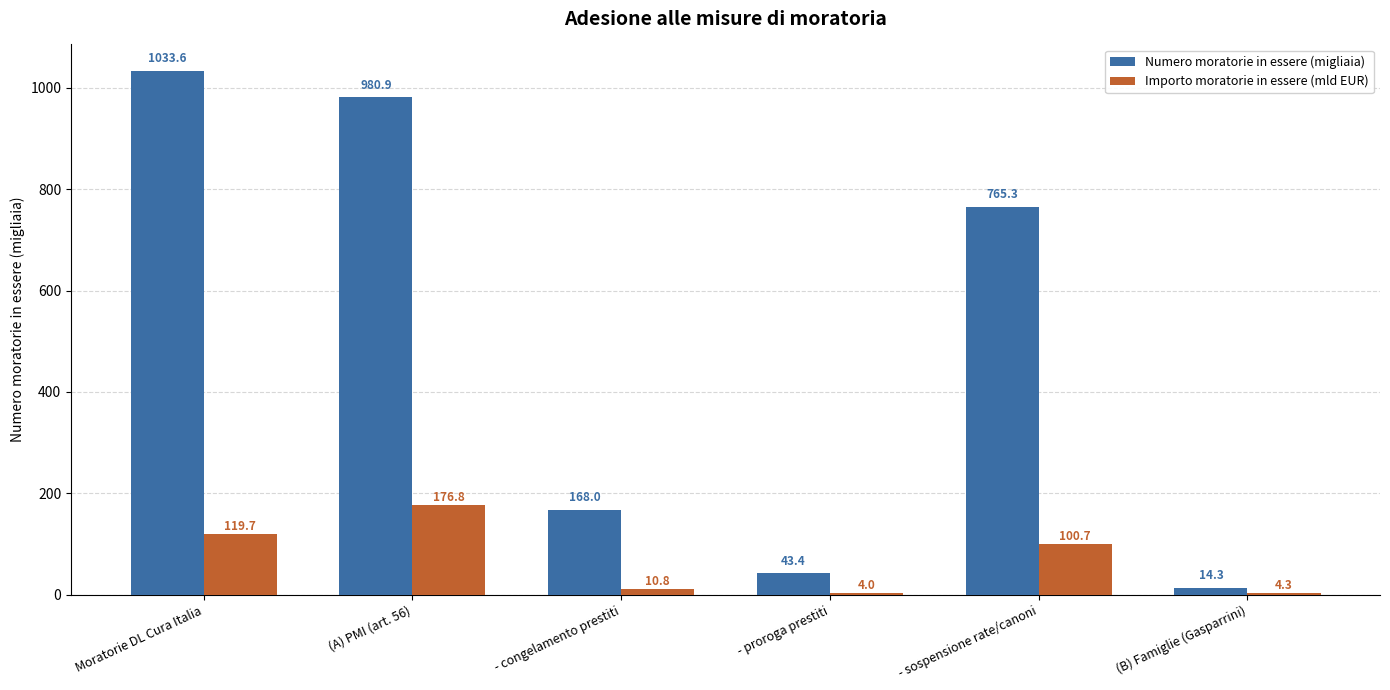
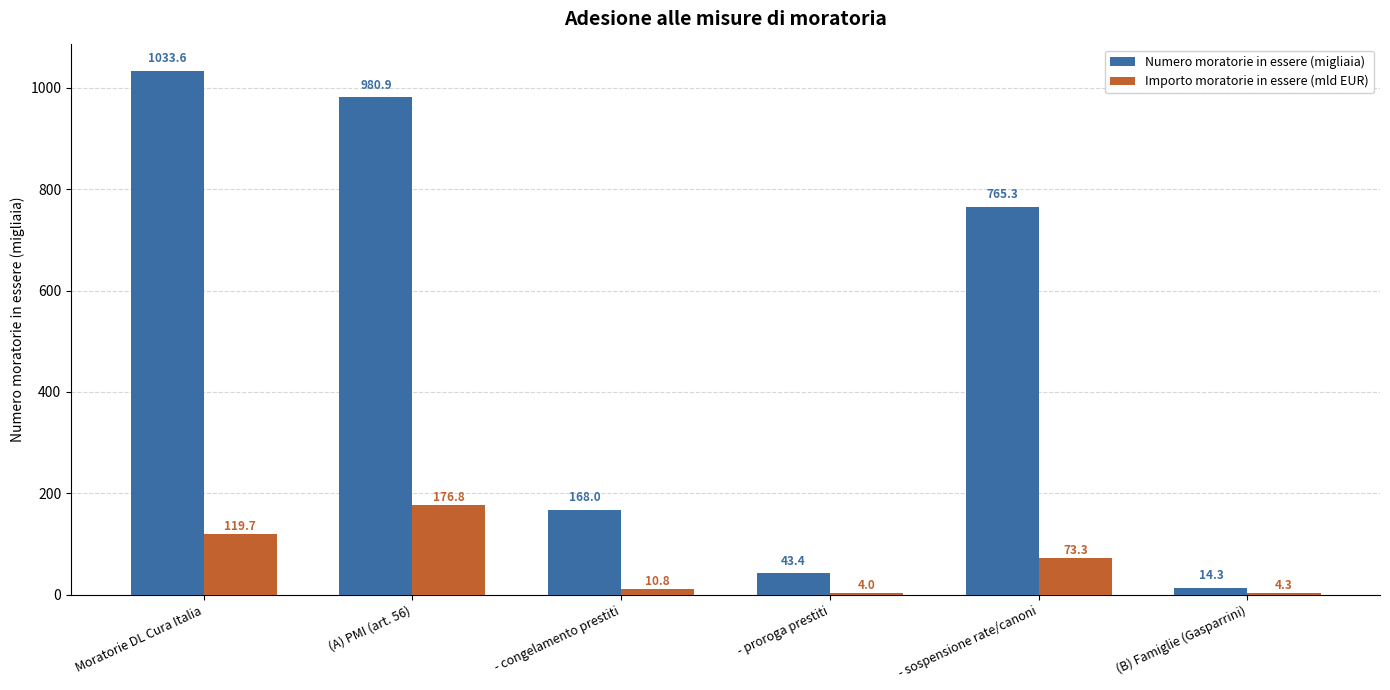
Importo moratorie in essere (mld EUR), - sospensione rate/canoni: 100.7 -> 73.3
